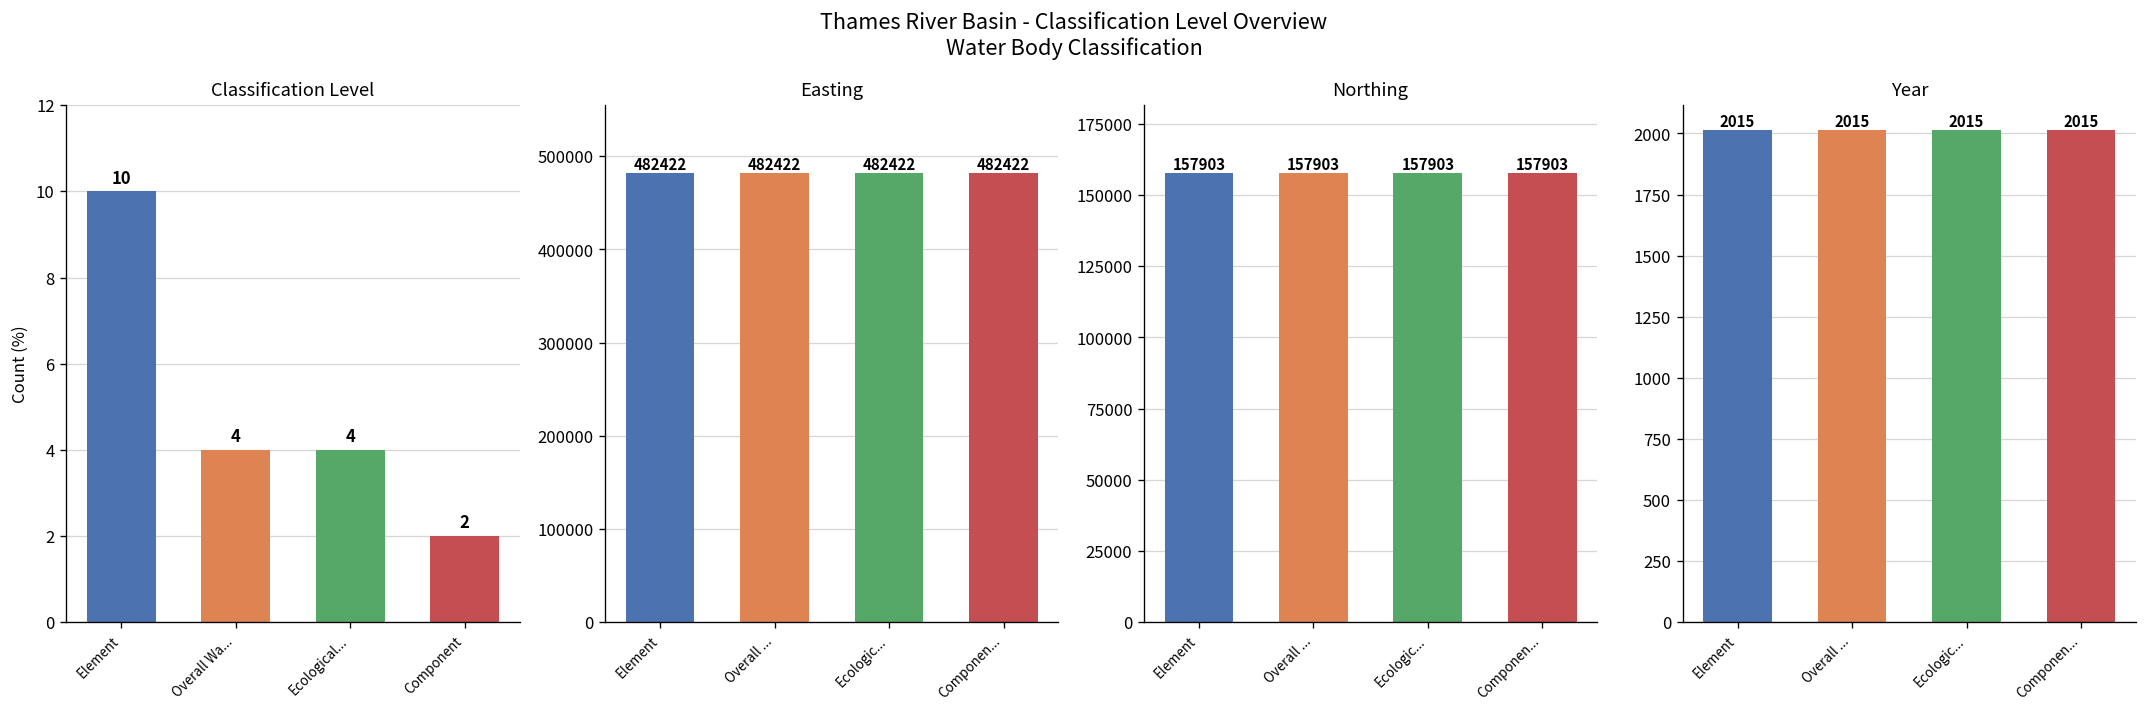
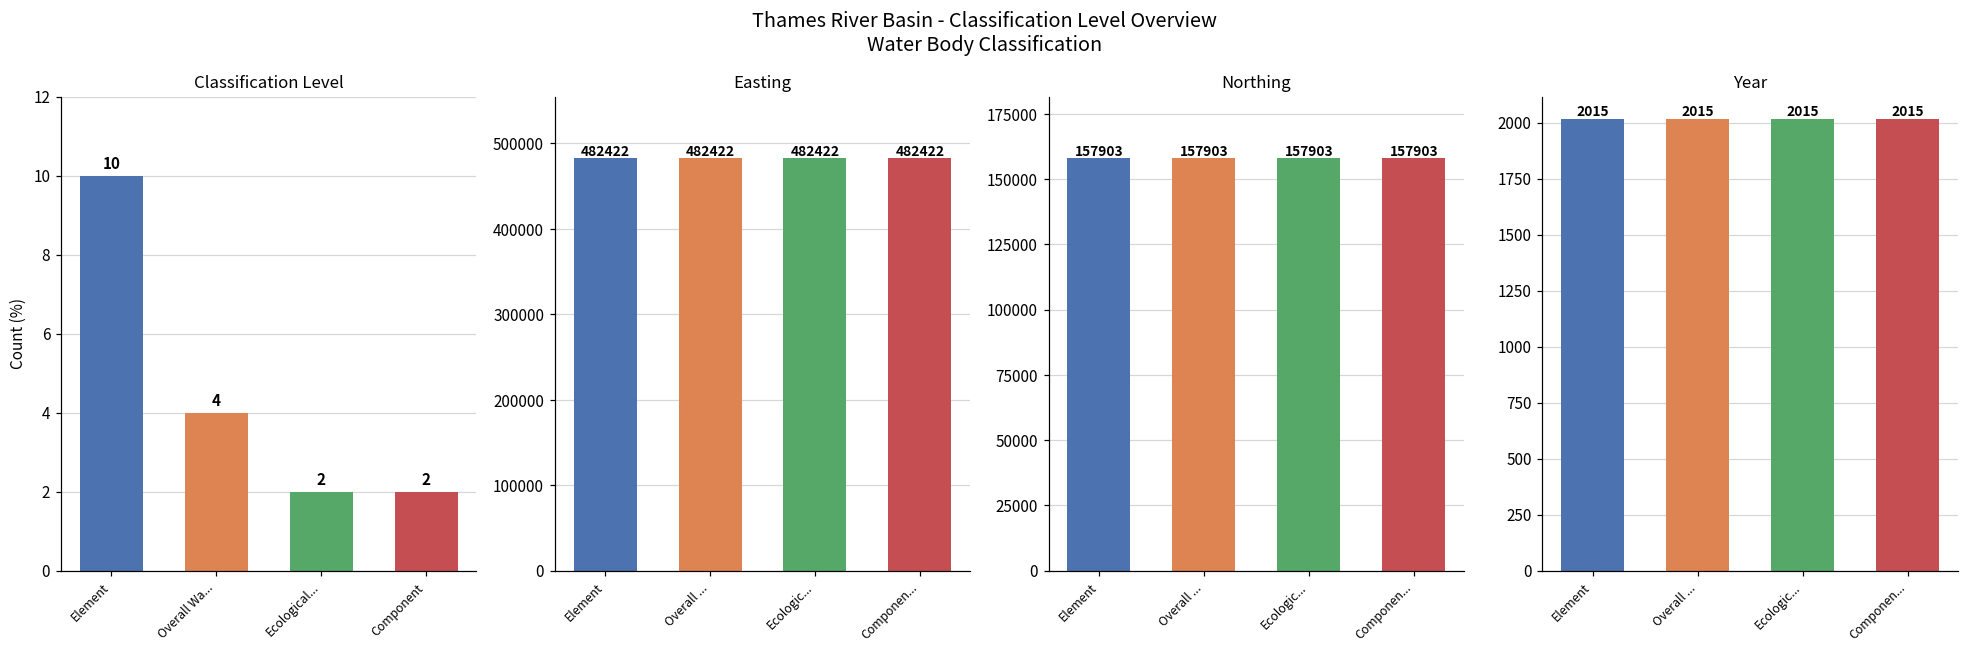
Classification Level, Ecological...: 4 -> 2
